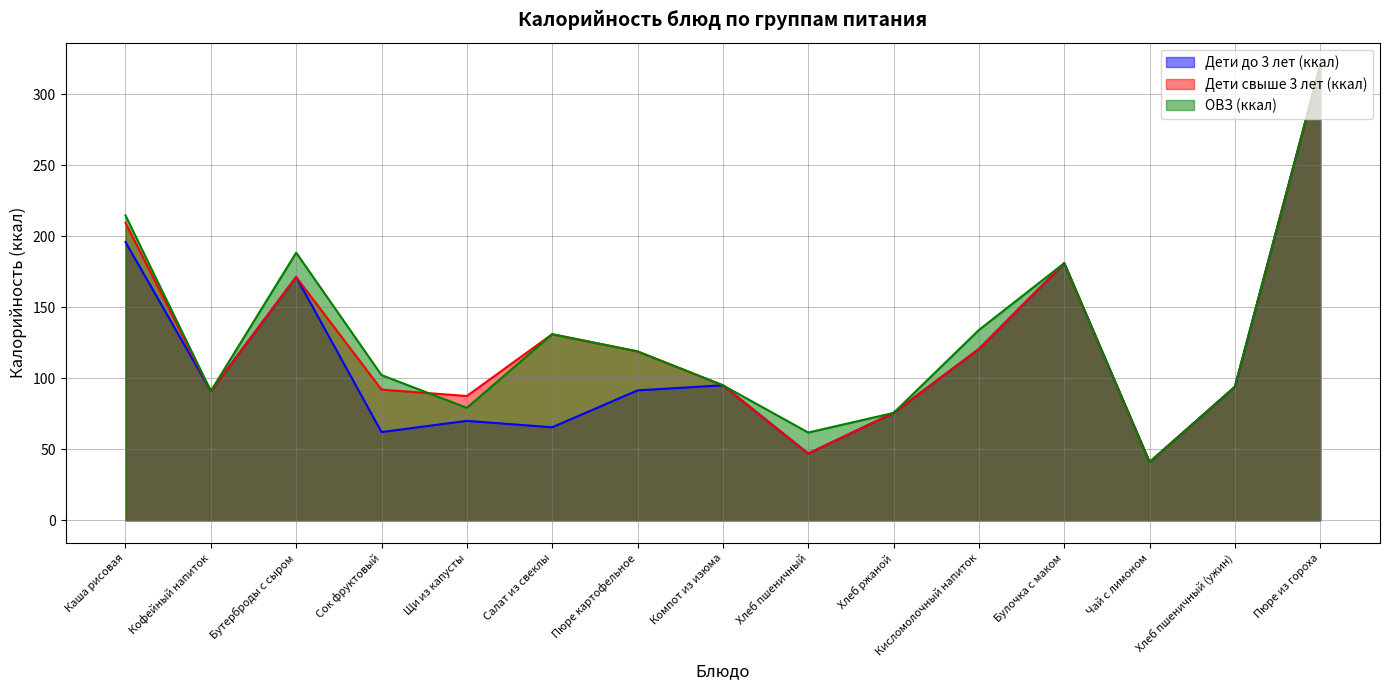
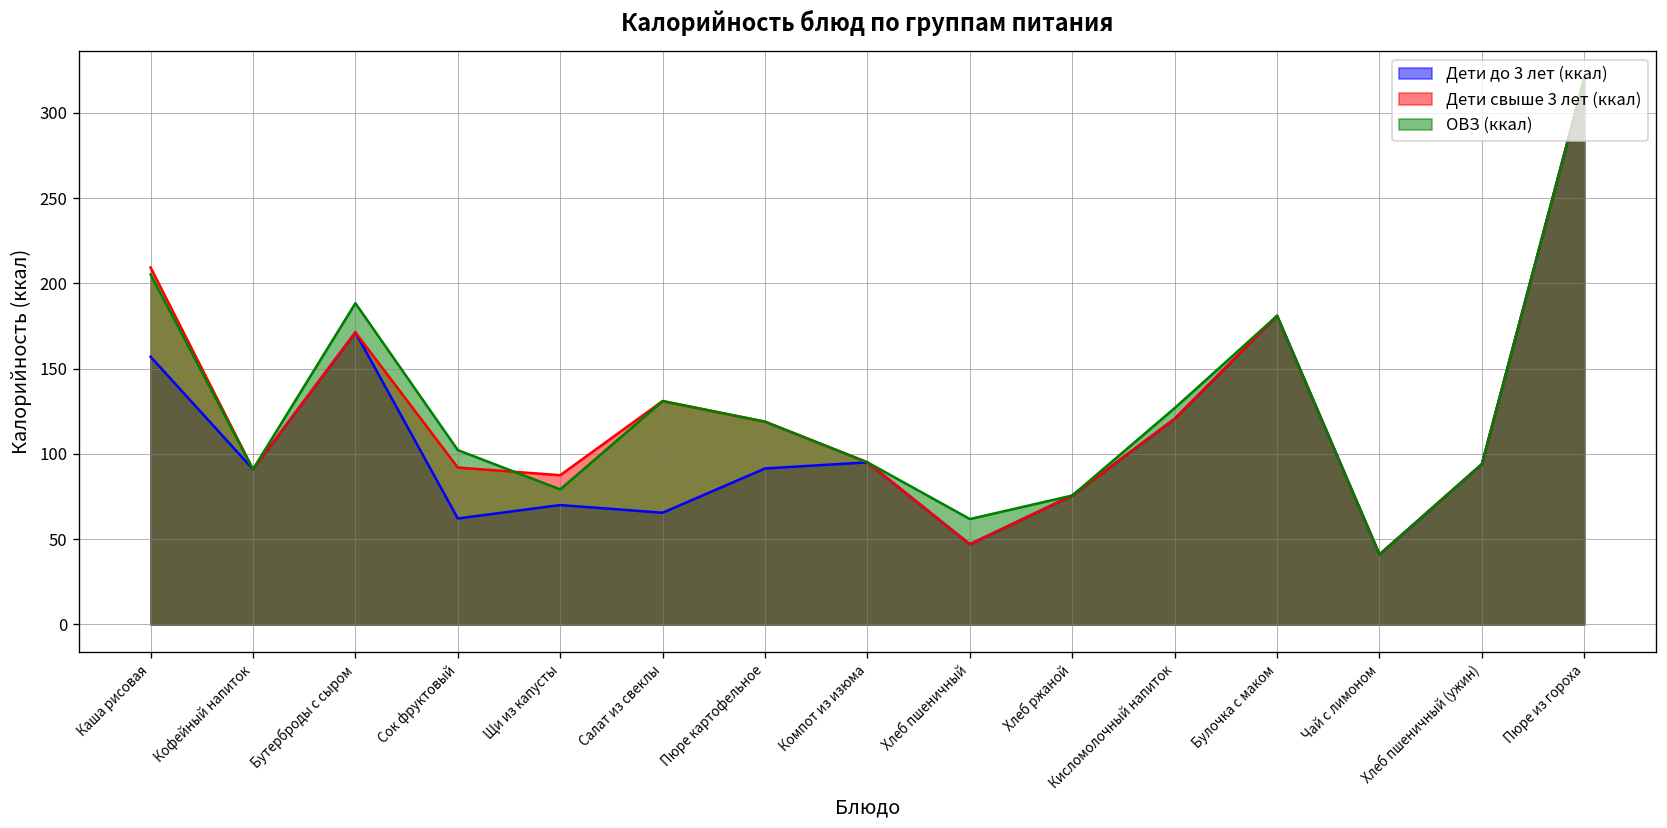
Дети до 3 лет (ккал), Каша рисовая: 196 -> 157
ОВЗ (ккал), Каша рисовая: 215 -> 205
ОВЗ (ккал), Кисломолочный напиток: 134 -> 127
